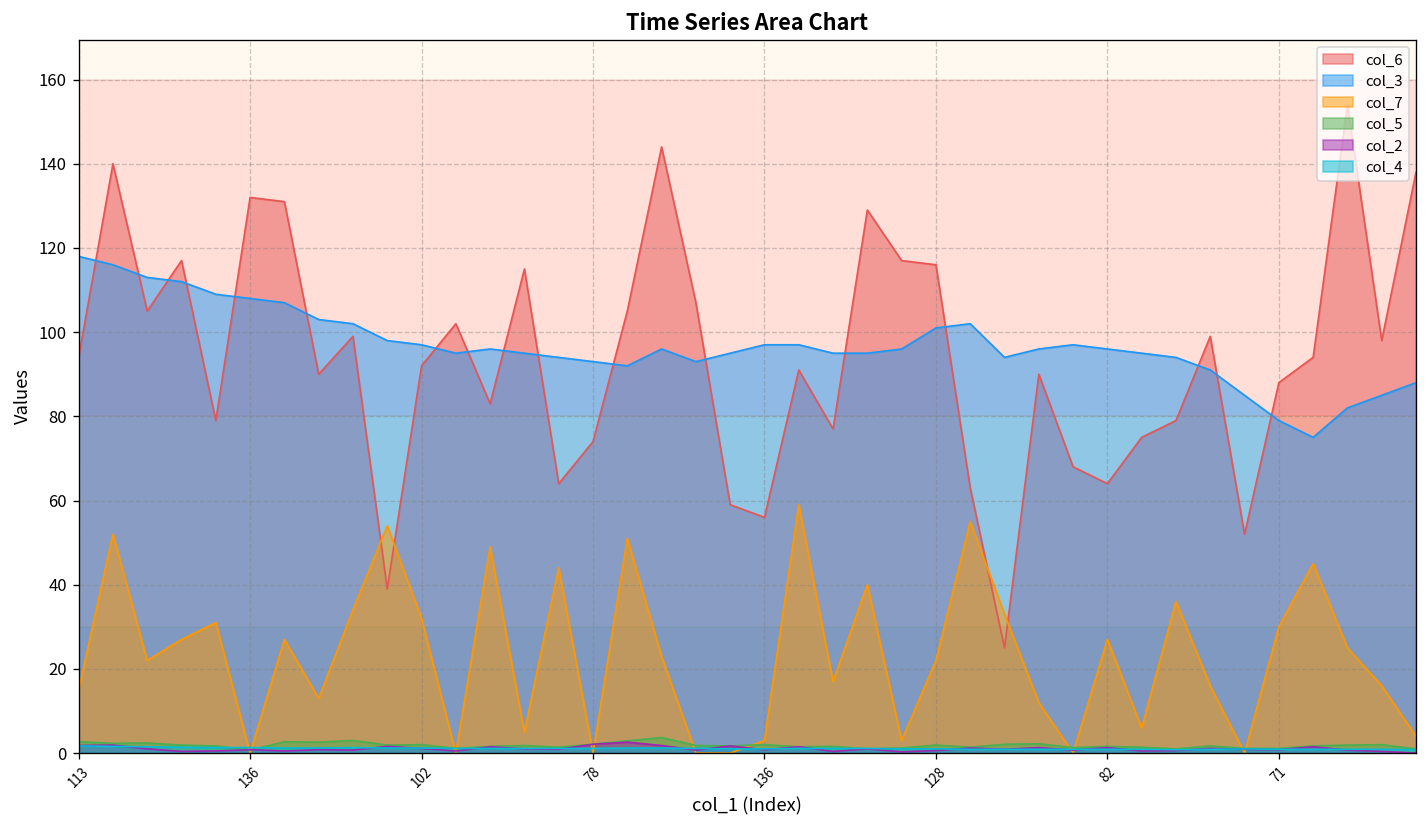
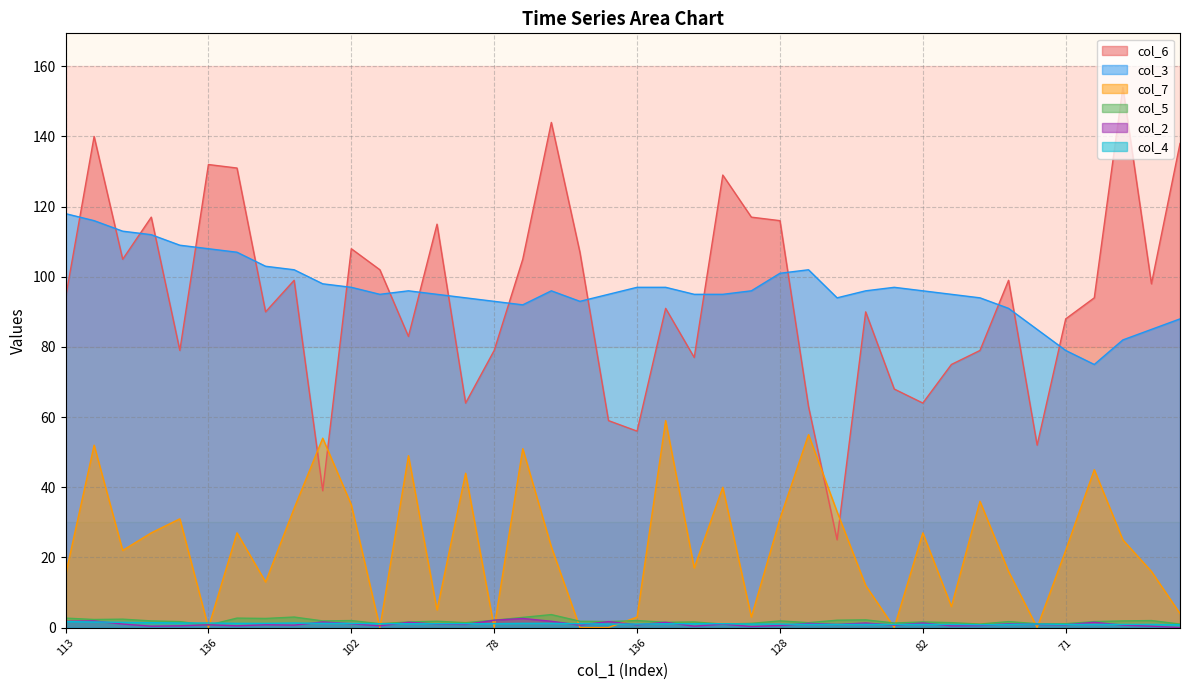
col_6, 102: 92 -> 108
col_7, 102: 32 -> 35
col_6, 78: 74 -> 79
col_7, 128: 22 -> 31
col_7, 71: 30 -> 22
